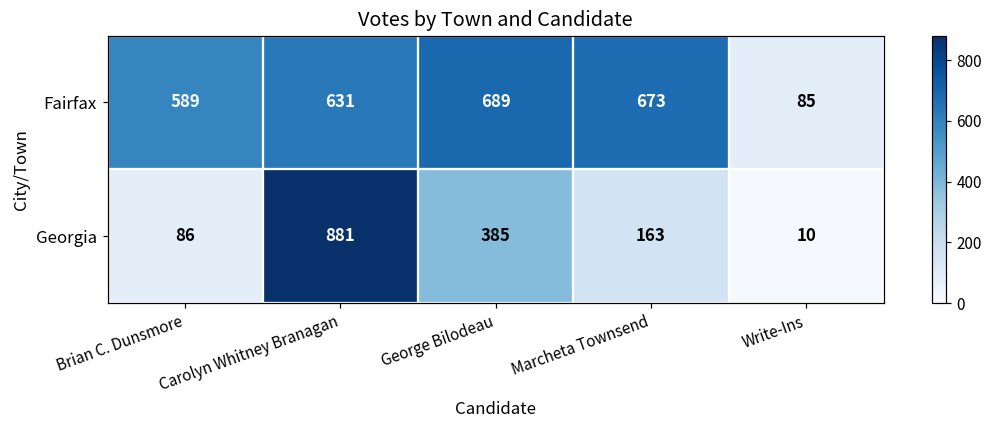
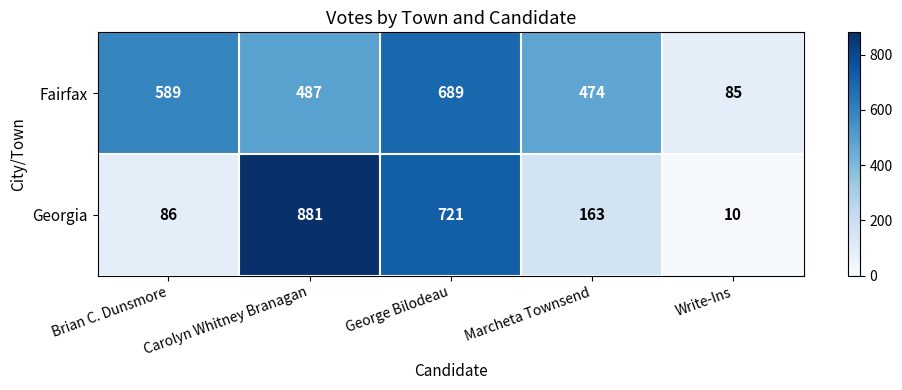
Fairfax, Carolyn Whitney Branagan: 631 -> 487
Fairfax, Marcheta Townsend: 673 -> 474
Georgia, George Bilodeau: 385 -> 721
